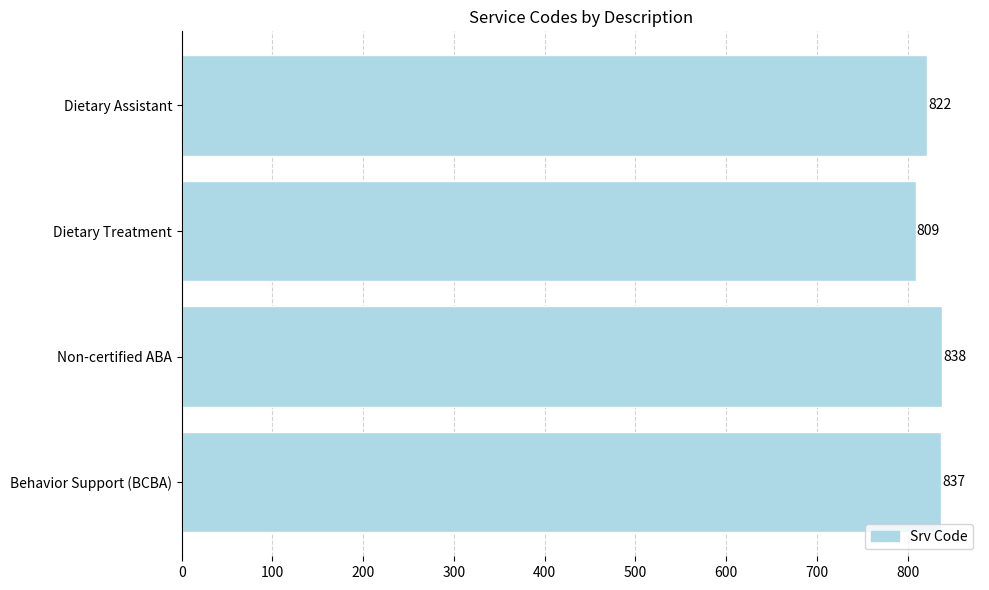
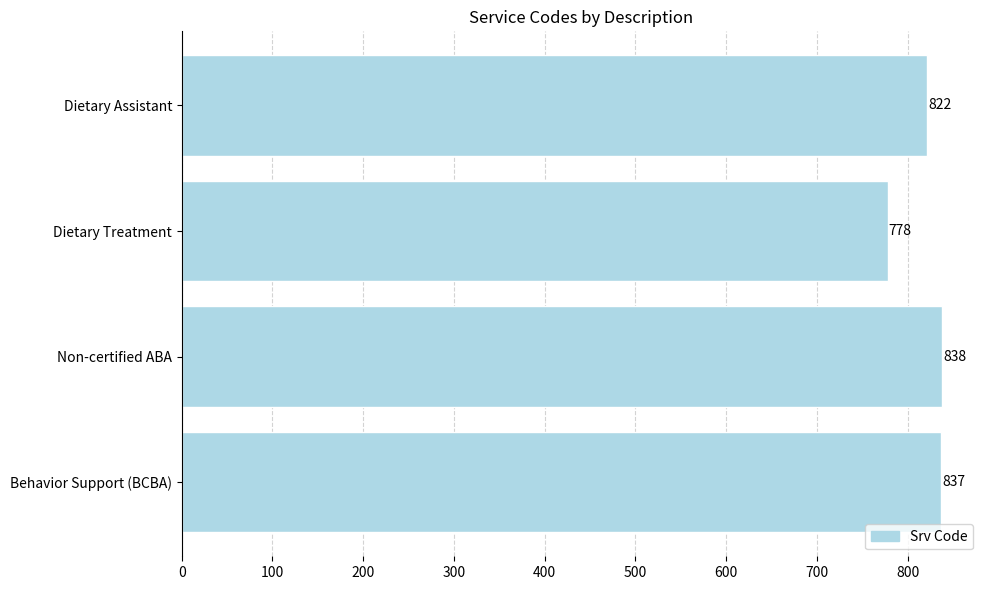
Dietary Treatment: 809 -> 778
